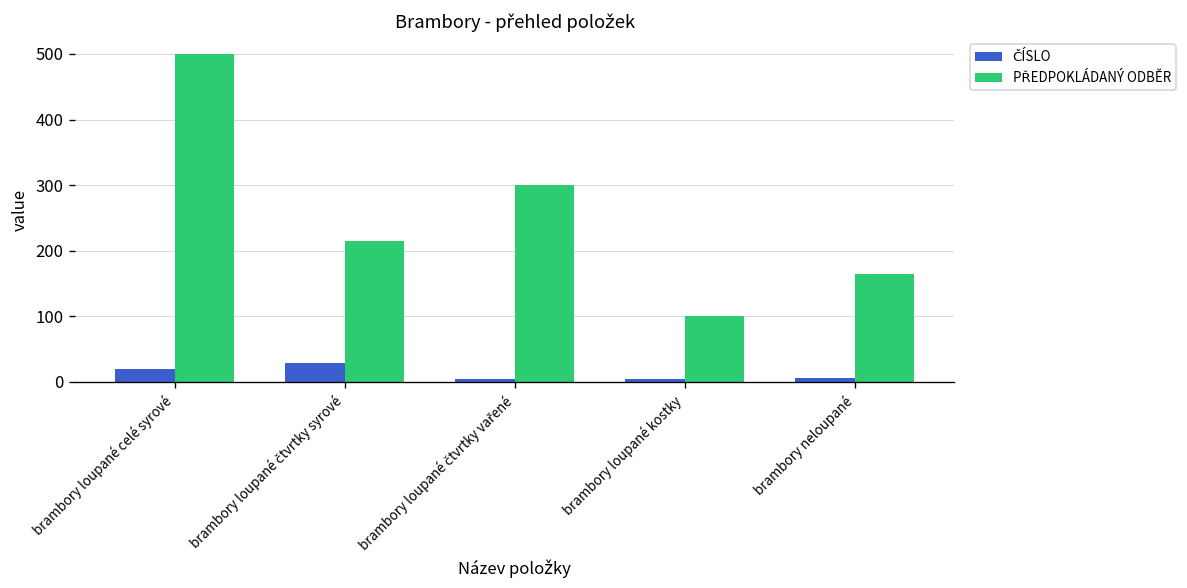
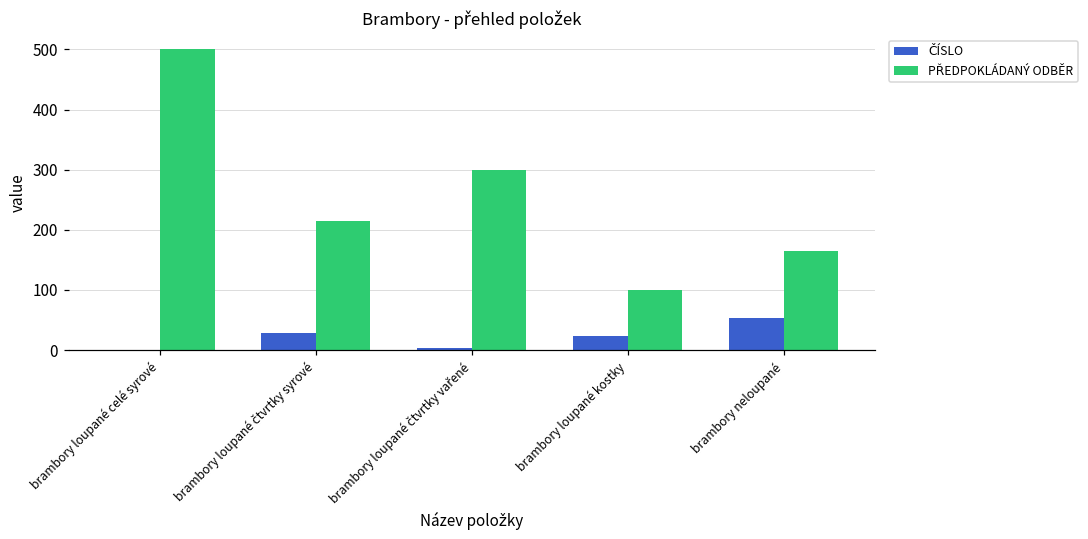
ČÍSLO, brambory loupané celé syrové: 20 -> 0
ČÍSLO, brambory loupané kostky: 10 -> 20
ČÍSLO, brambory neloupané: 10 -> 50
